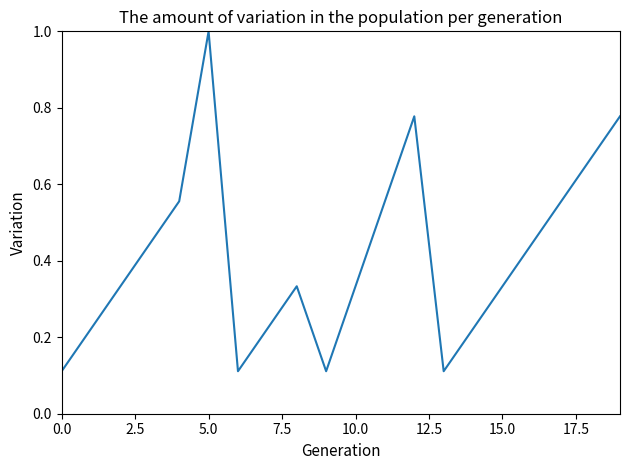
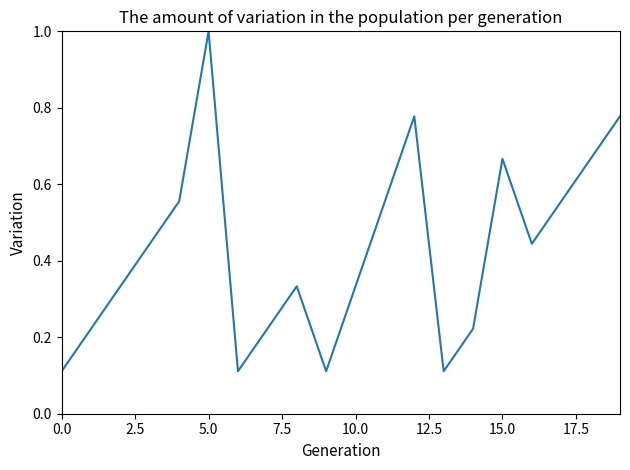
15.0: 0.33 -> 0.67
